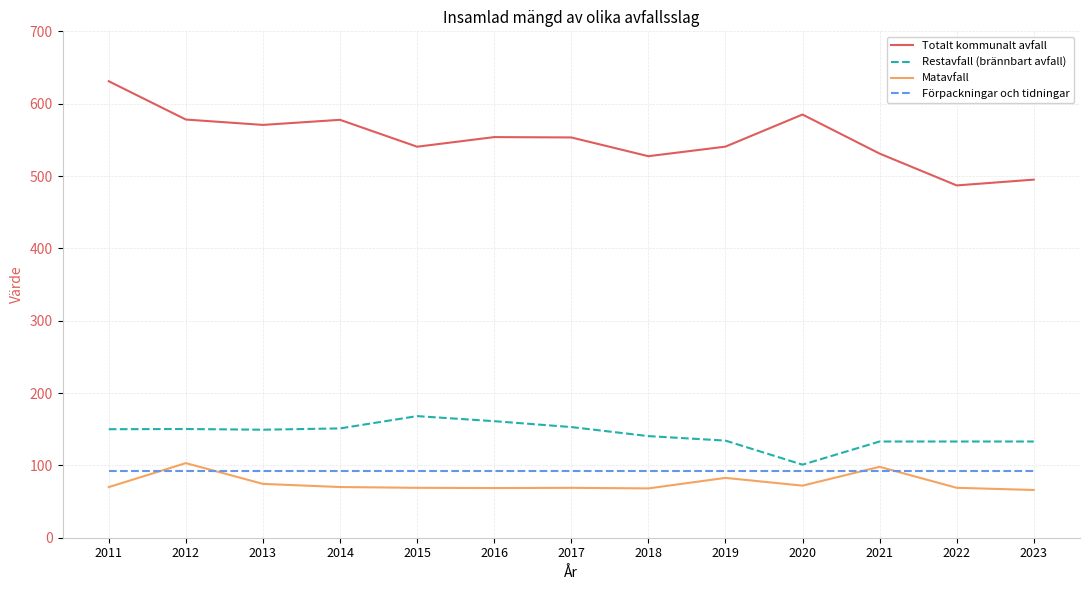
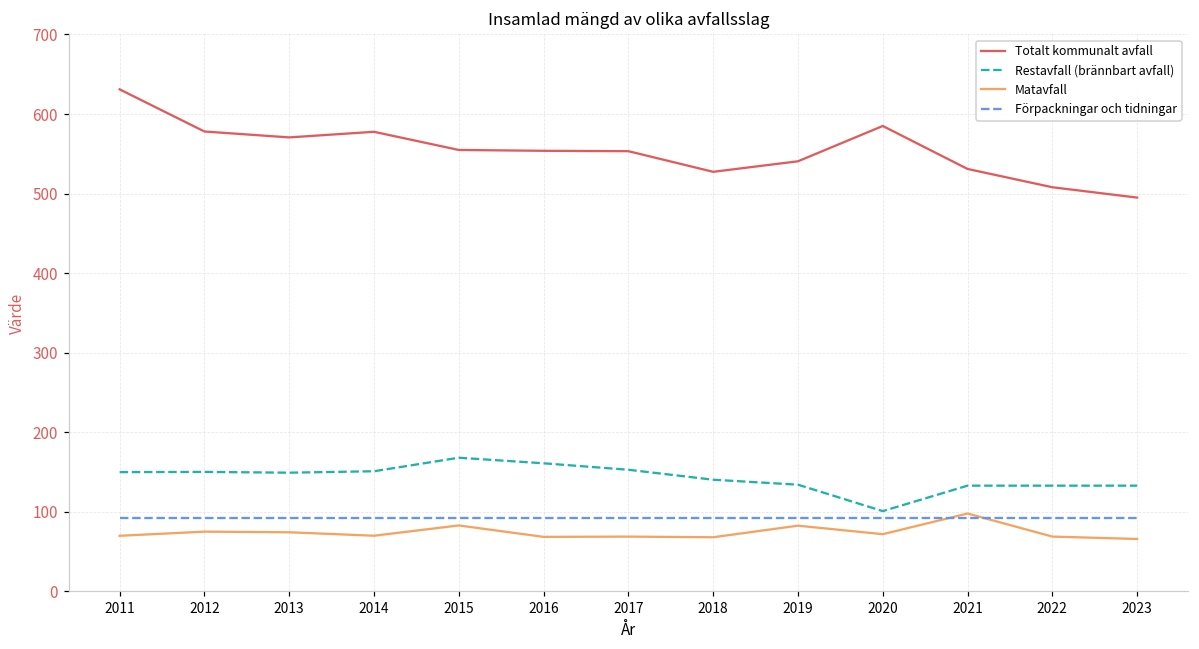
Matavfall, 2012: 100 -> 80
Totalt kommunalt avfall, 2015: 540 -> 550
Matavfall, 2015: 70 -> 80
Totalt kommunalt avfall, 2022: 490 -> 510
